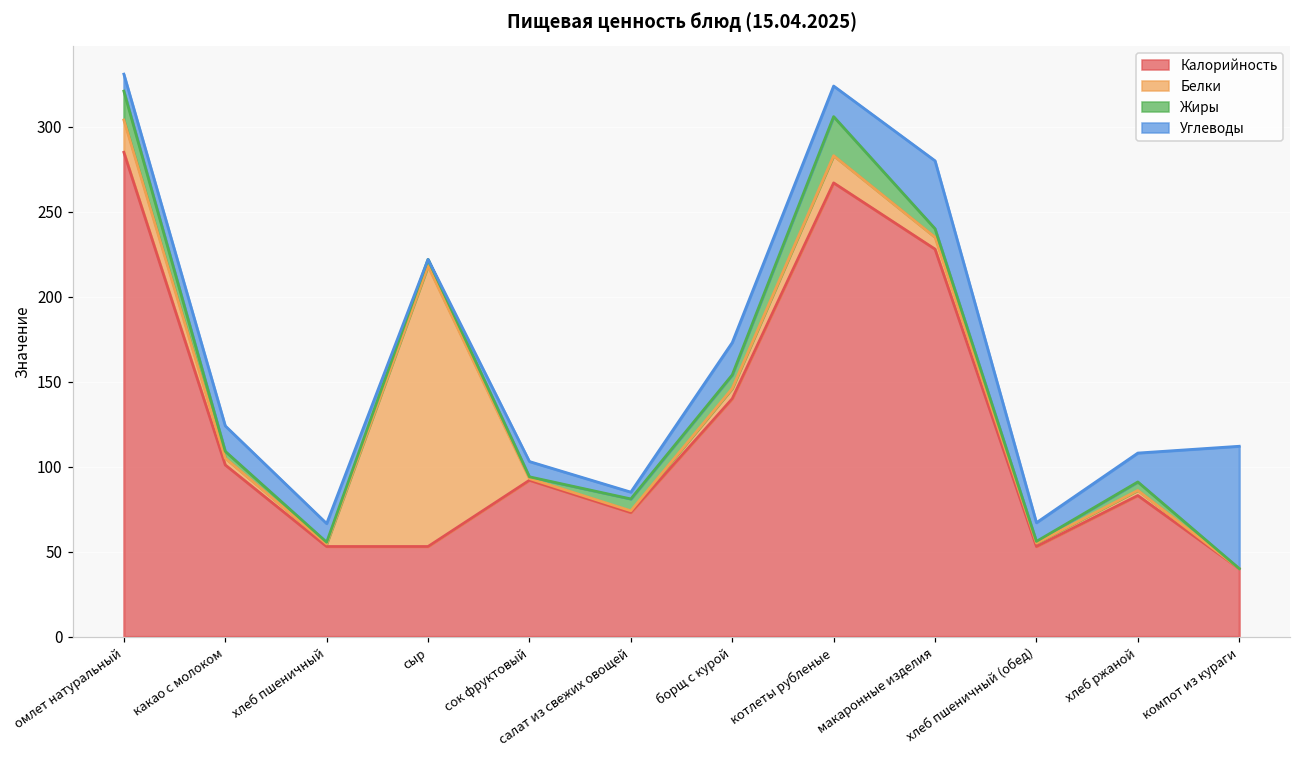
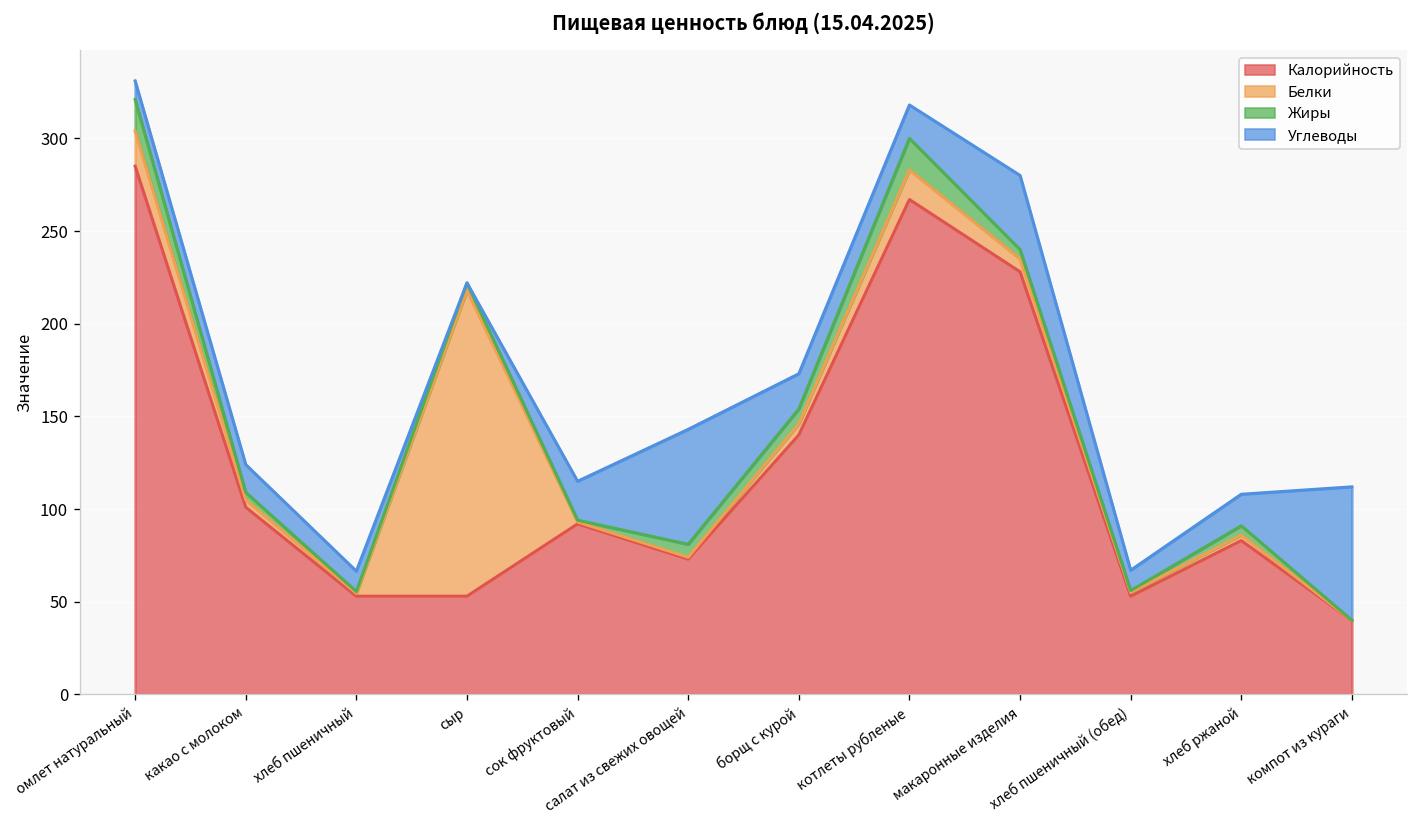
Углеводы, сок фруктовый: 9 -> 21
Углеводы, салат из свежих овощей: 4 -> 62
Жиры, котлеты рубленые: 23 -> 17
